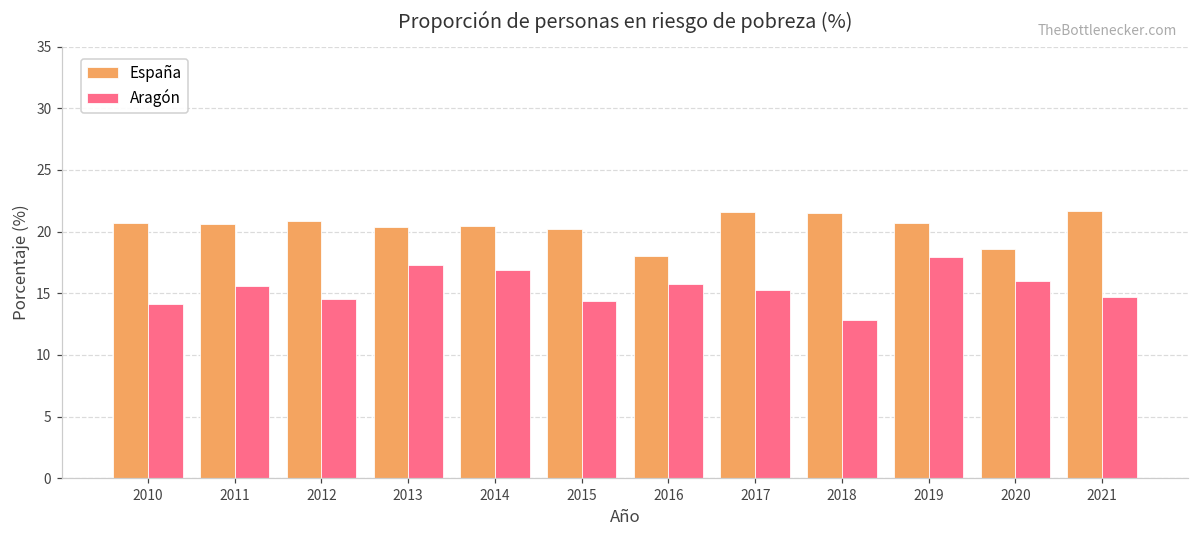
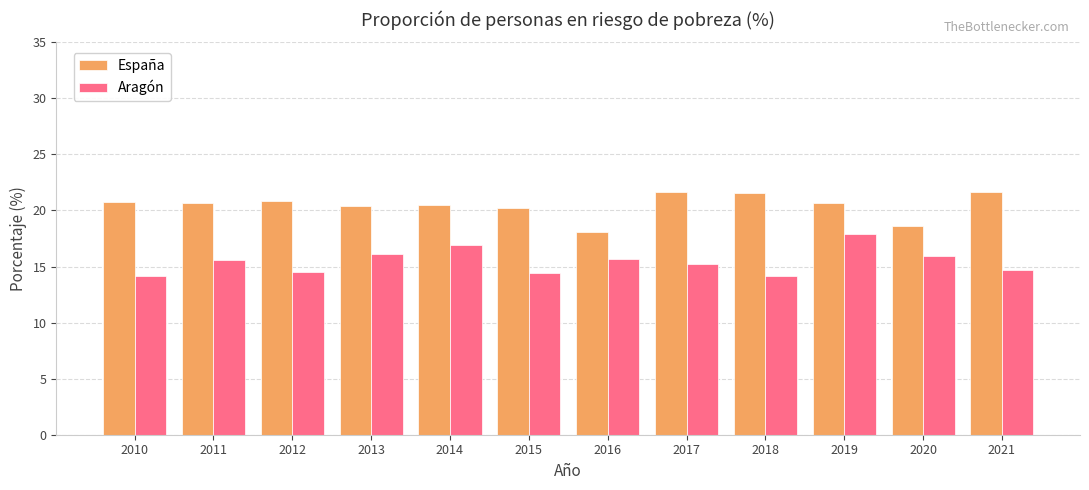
Aragón, 2013: 17.3 -> 16.1
Aragón, 2018: 12.8 -> 14.2
